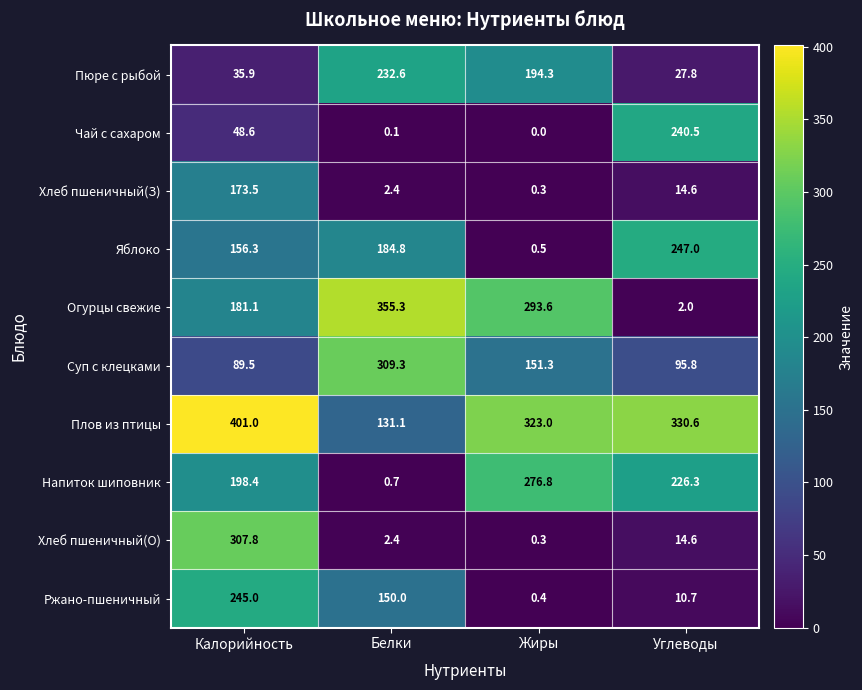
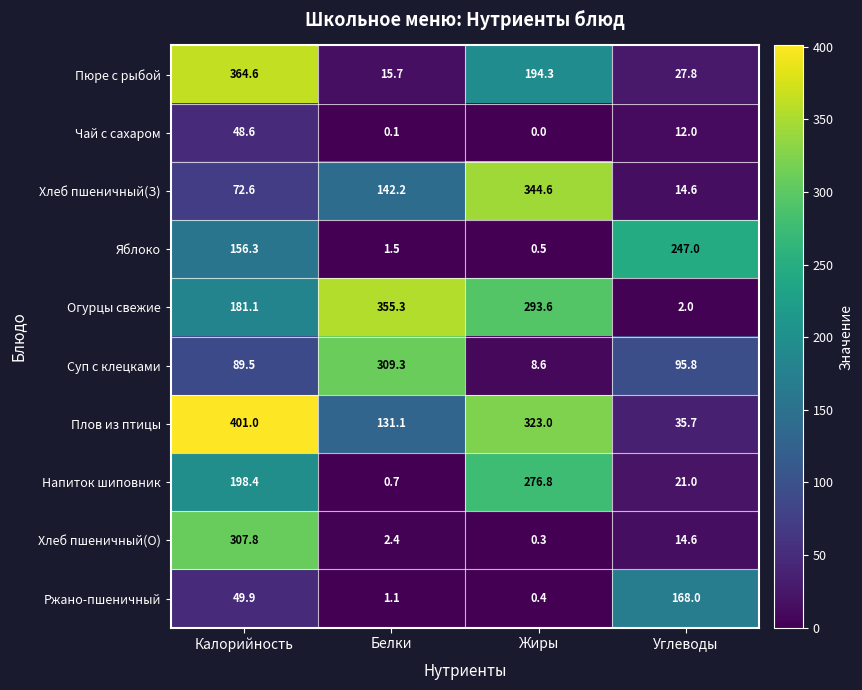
Пюре с рыбой, Калорийность: 35.9 -> 364.6
Пюре с рыбой, Белки: 232.6 -> 15.7
Чай с сахаром, Углеводы: 240.5 -> 12.0
Хлеб пшеничный(З), Калорийность: 173.5 -> 72.6
Хлеб пшеничный(З), Белки: 2.4 -> 142.2
Хлеб пшеничный(З), Жиры: 0.3 -> 344.6
Яблоко, Белки: 184.8 -> 1.5
Суп с клецками, Жиры: 151.3 -> 8.6
Плов из птицы, Углеводы: 330.6 -> 35.7
Напиток шиповник, Углеводы: 226.3 -> 21.0
Ржано-пшеничный, Калорийность: 245.0 -> 49.9
Ржано-пшеничный, Белки: 150.0 -> 1.1
Ржано-пшеничный, Углеводы: 10.7 -> 168.0
